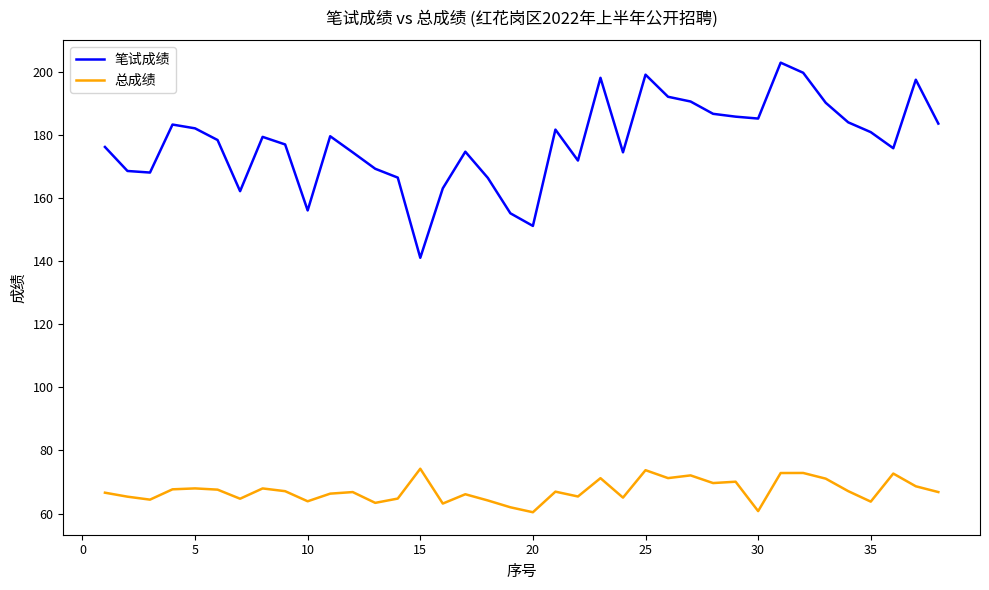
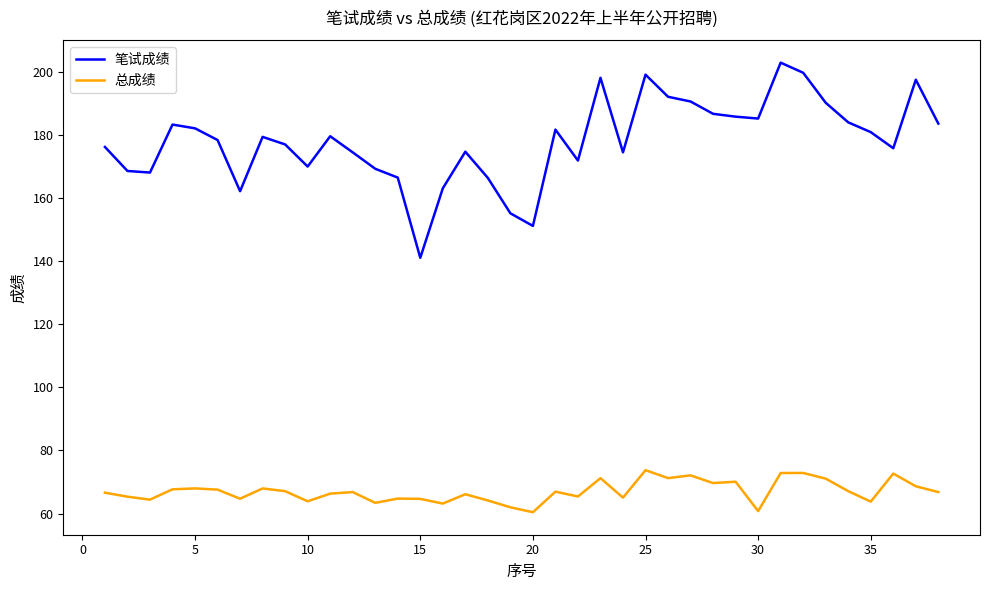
笔试成绩, 10: 156 -> 170
总成绩, 15: 74 -> 65
